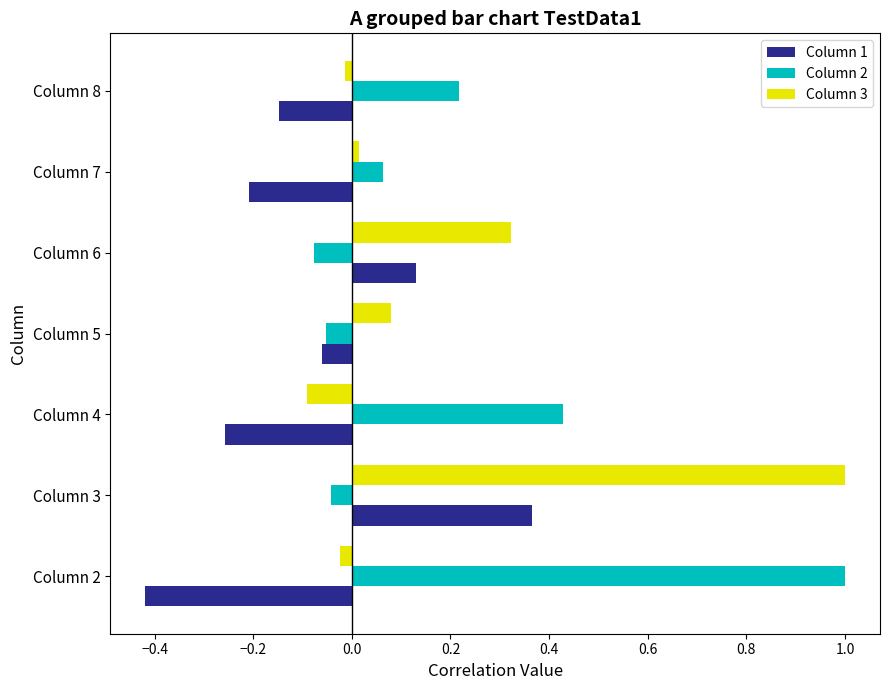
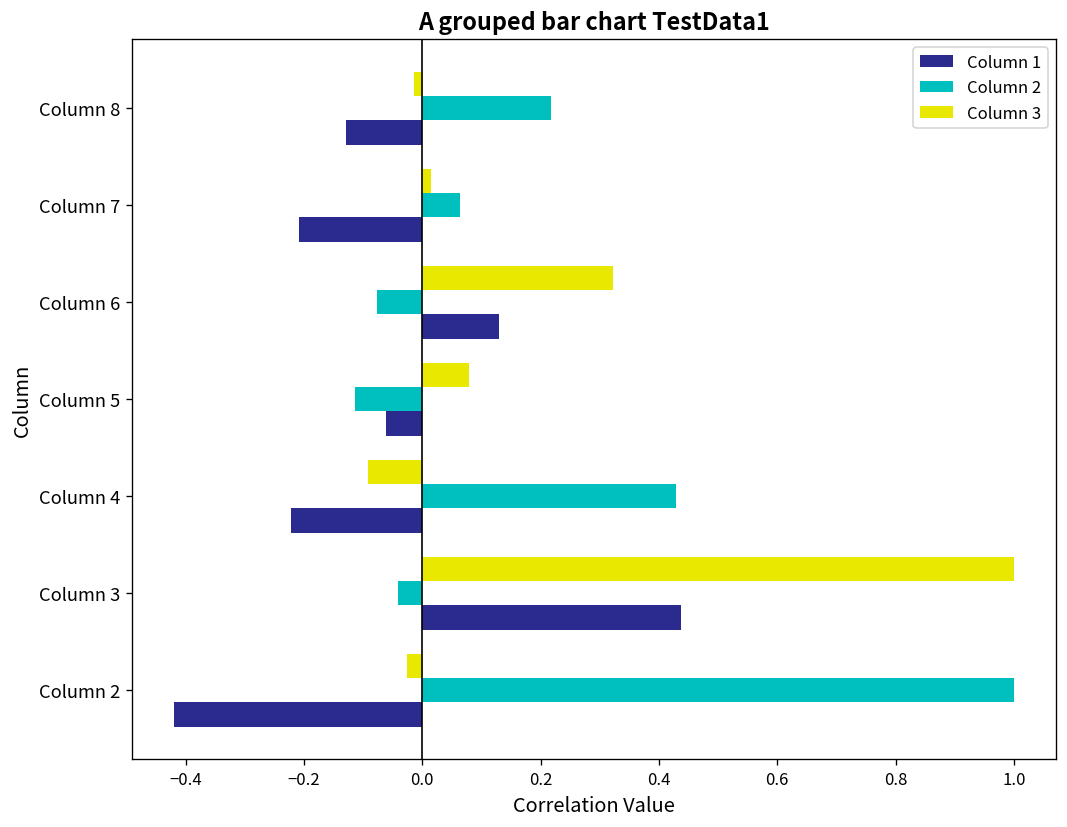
Column 1, Column 8: -0.15 -> -0.13
Column 2, Column 5: -0.05 -> -0.11
Column 1, Column 4: -0.26 -> -0.22
Column 1, Column 3: 0.36 -> 0.44
